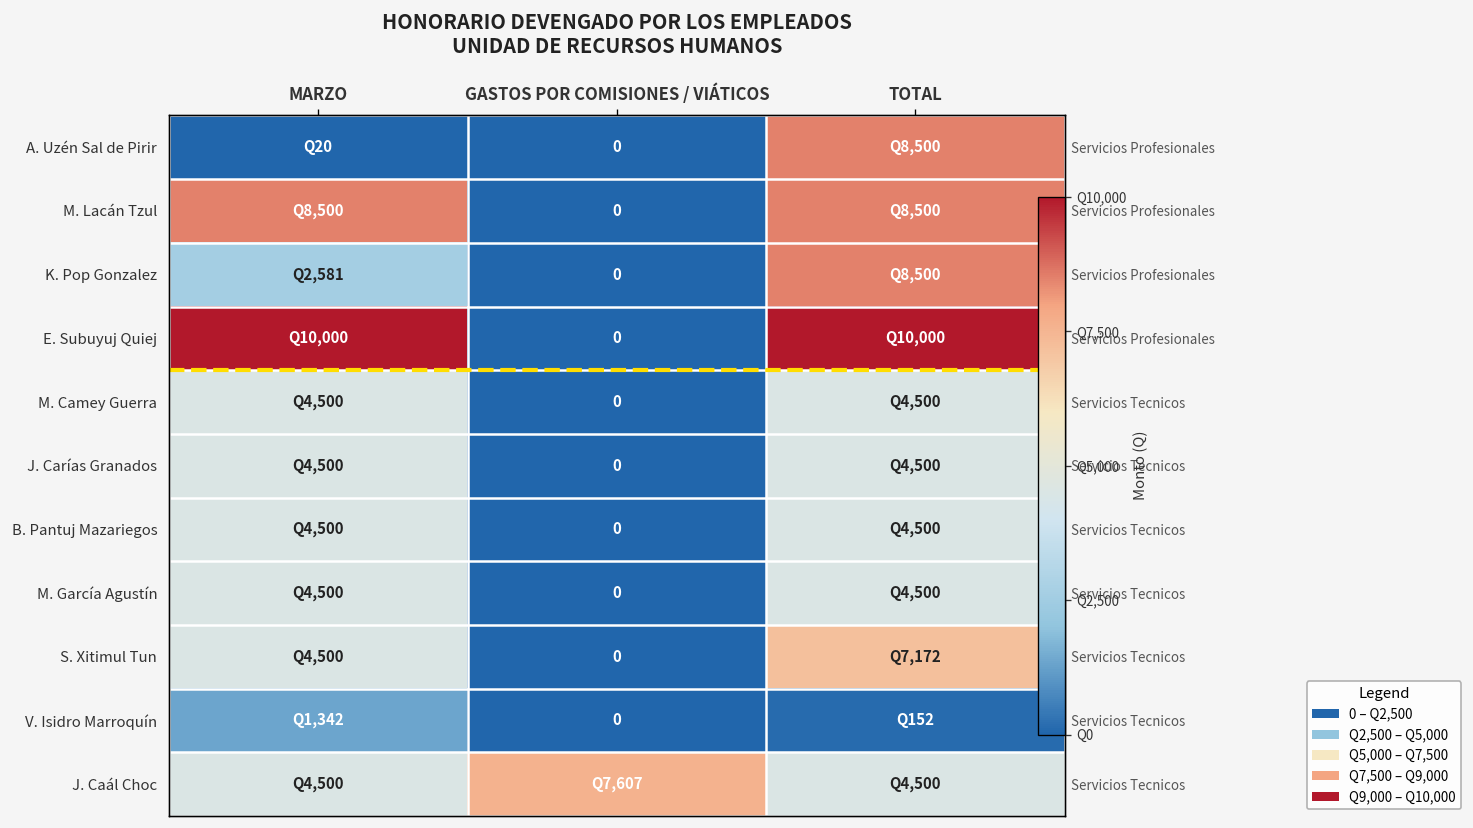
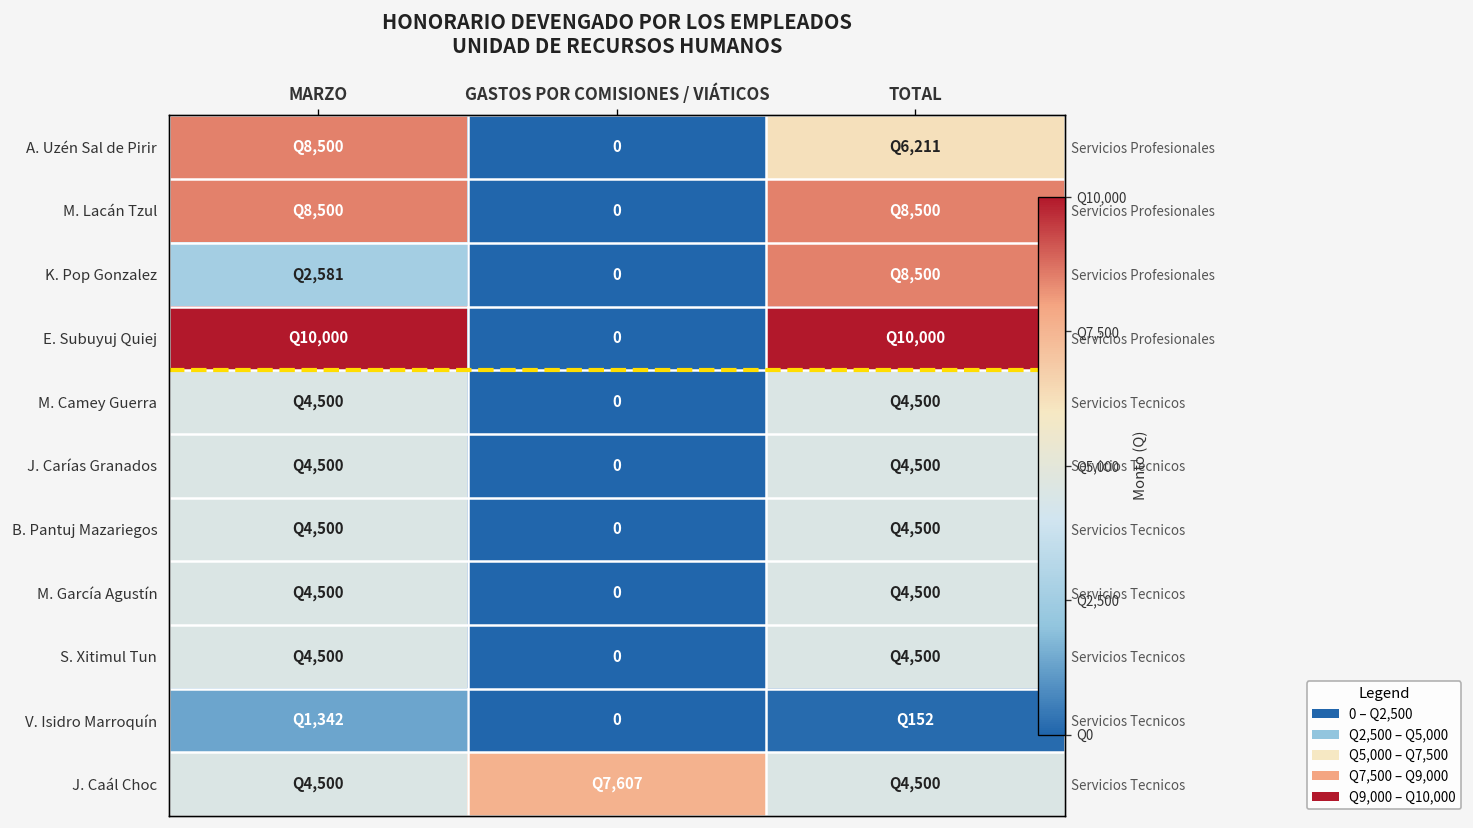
A. Uzén Sal de Pirir, MARZO: 20 -> 8,500
A. Uzén Sal de Pirir, TOTAL: 8,500 -> 6,211
S. Xitimul Tun, TOTAL: 7,172 -> 4,500
